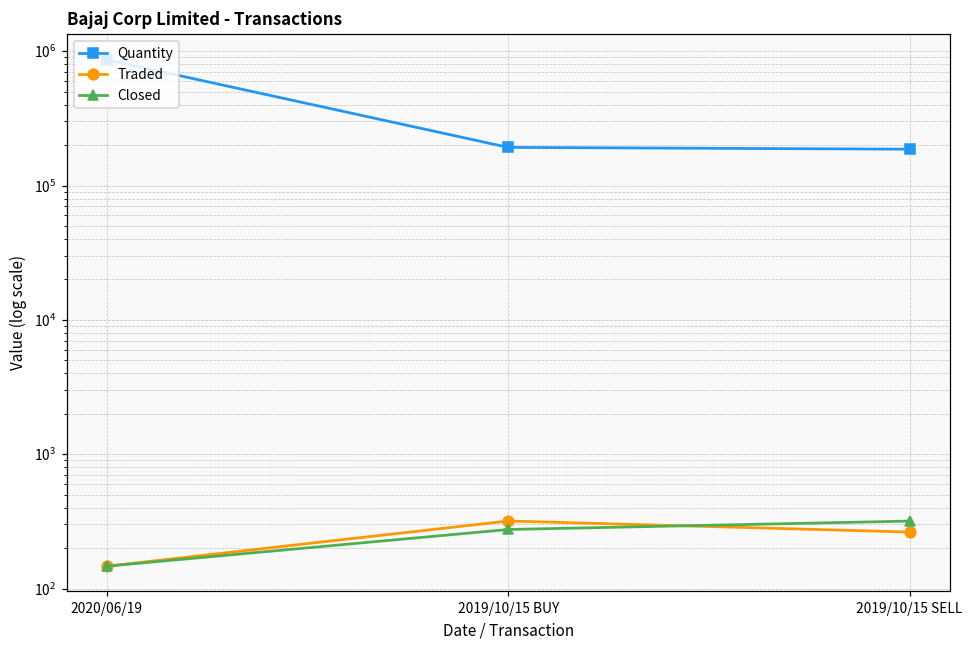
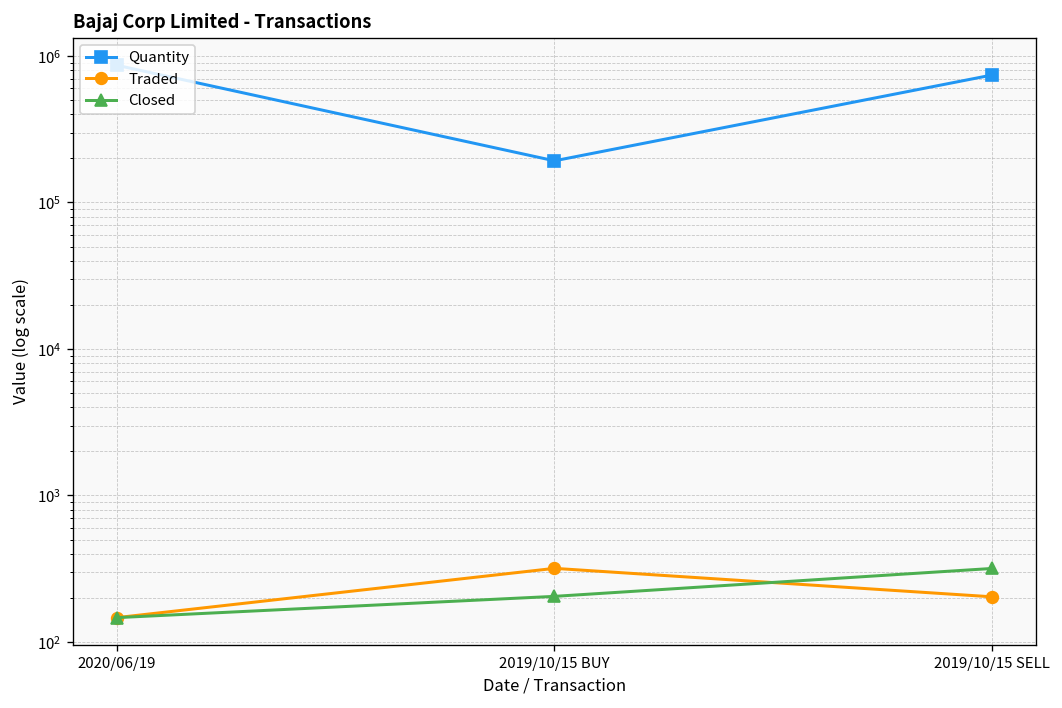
Closed, 2019/10/15 BUY: 280 -> 200
Quantity, 2019/10/15 SELL: 190000 -> 700000
Traded, 2019/10/15 SELL: 260 -> 200
